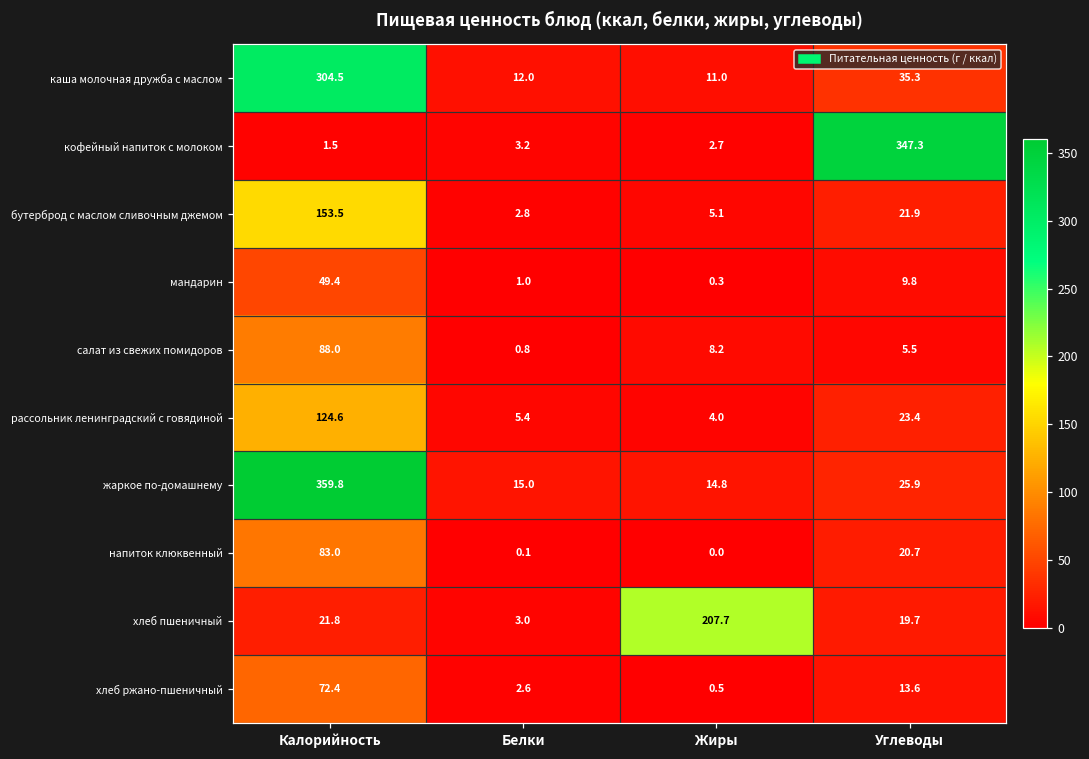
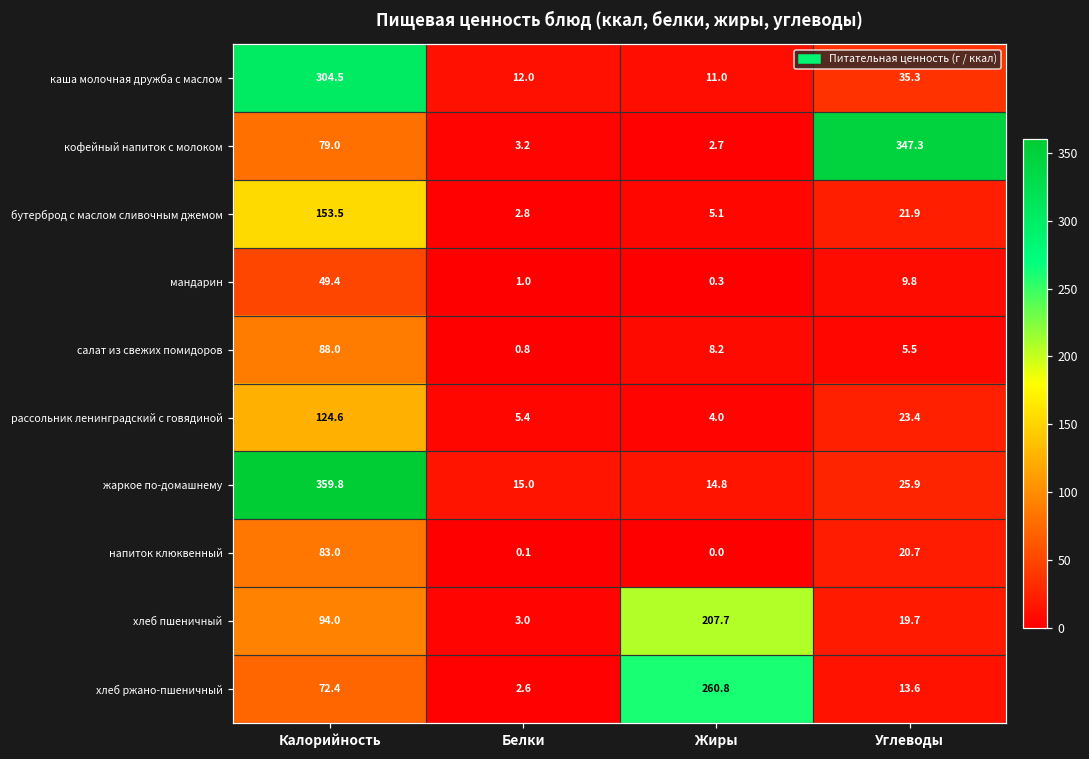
кофейный напиток с молоком, Калорийность: 1.5 -> 79.0
хлеб пшеничный, Калорийность: 21.8 -> 94.0
хлеб ржано-пшеничный, Жиры: 0.5 -> 260.8
